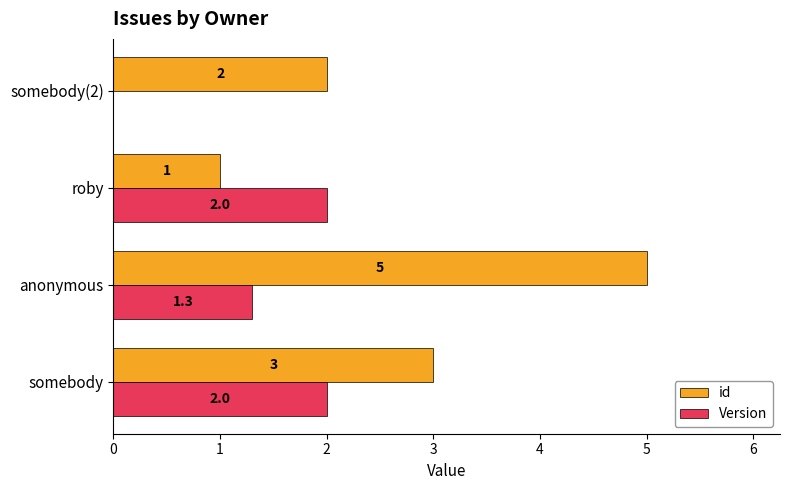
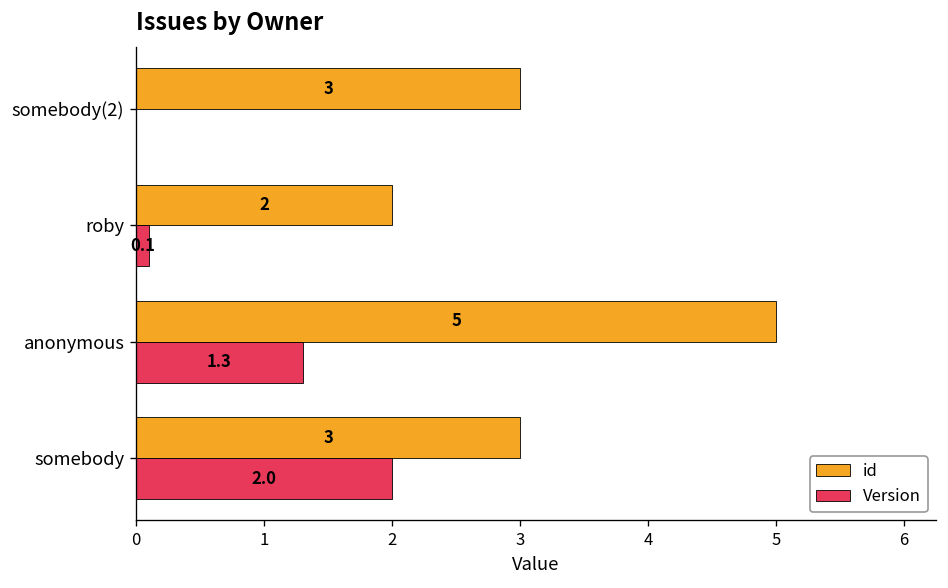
id, somebody(2): 2 -> 3
id, roby: 1 -> 2
Version, roby: 2.0 -> 0.1
